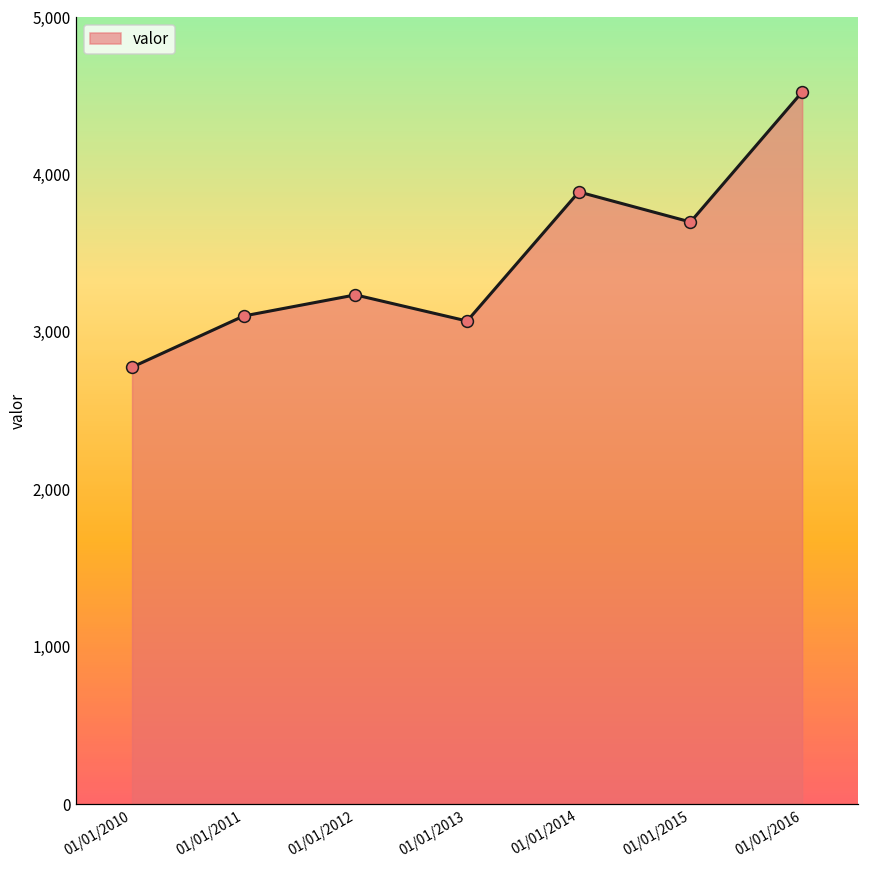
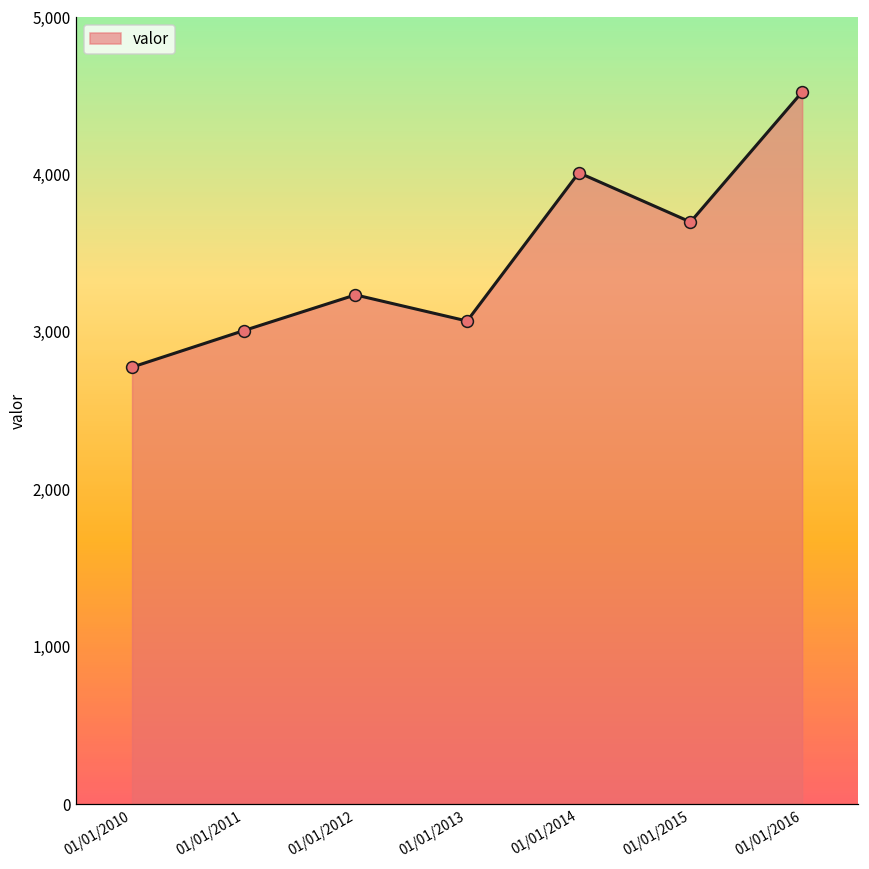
01/01/2011: 3,100 -> 3,010
01/01/2014: 3,890 -> 4,010
